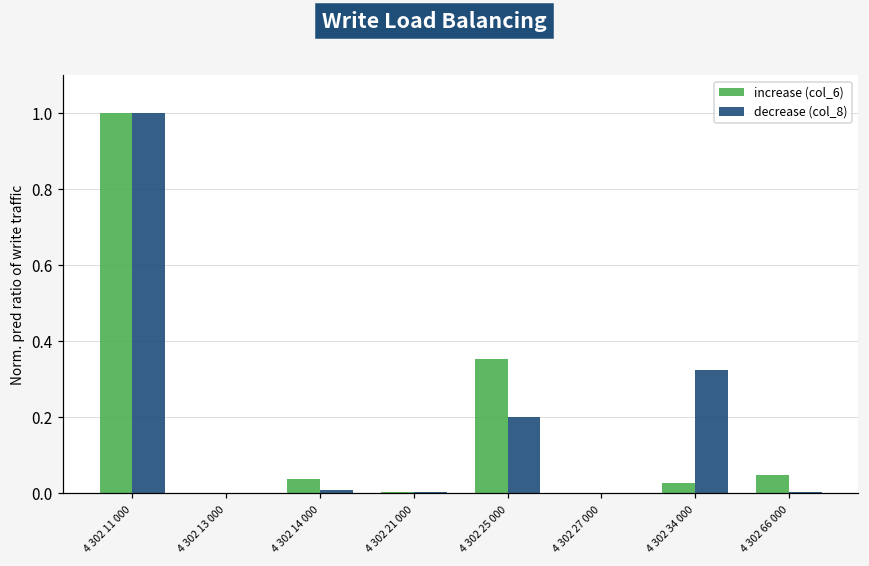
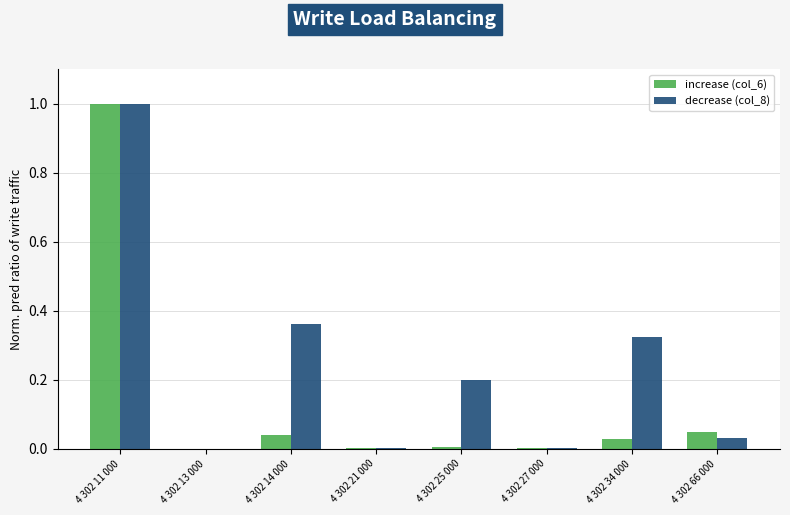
decrease (col_8), 4 302 14 000: 0.01 -> 0.36
increase (col_6), 4 302 25 000: 0.35 -> 0.01
decrease (col_8), 4 302 66 000: 0.00 -> 0.03
